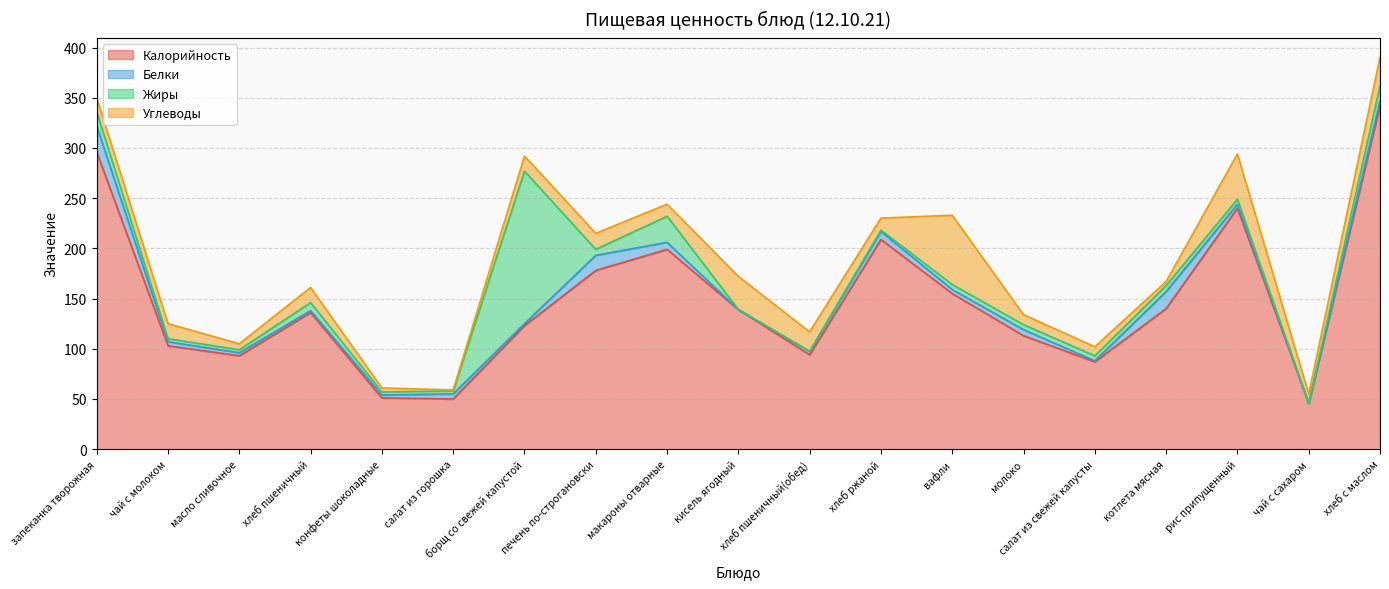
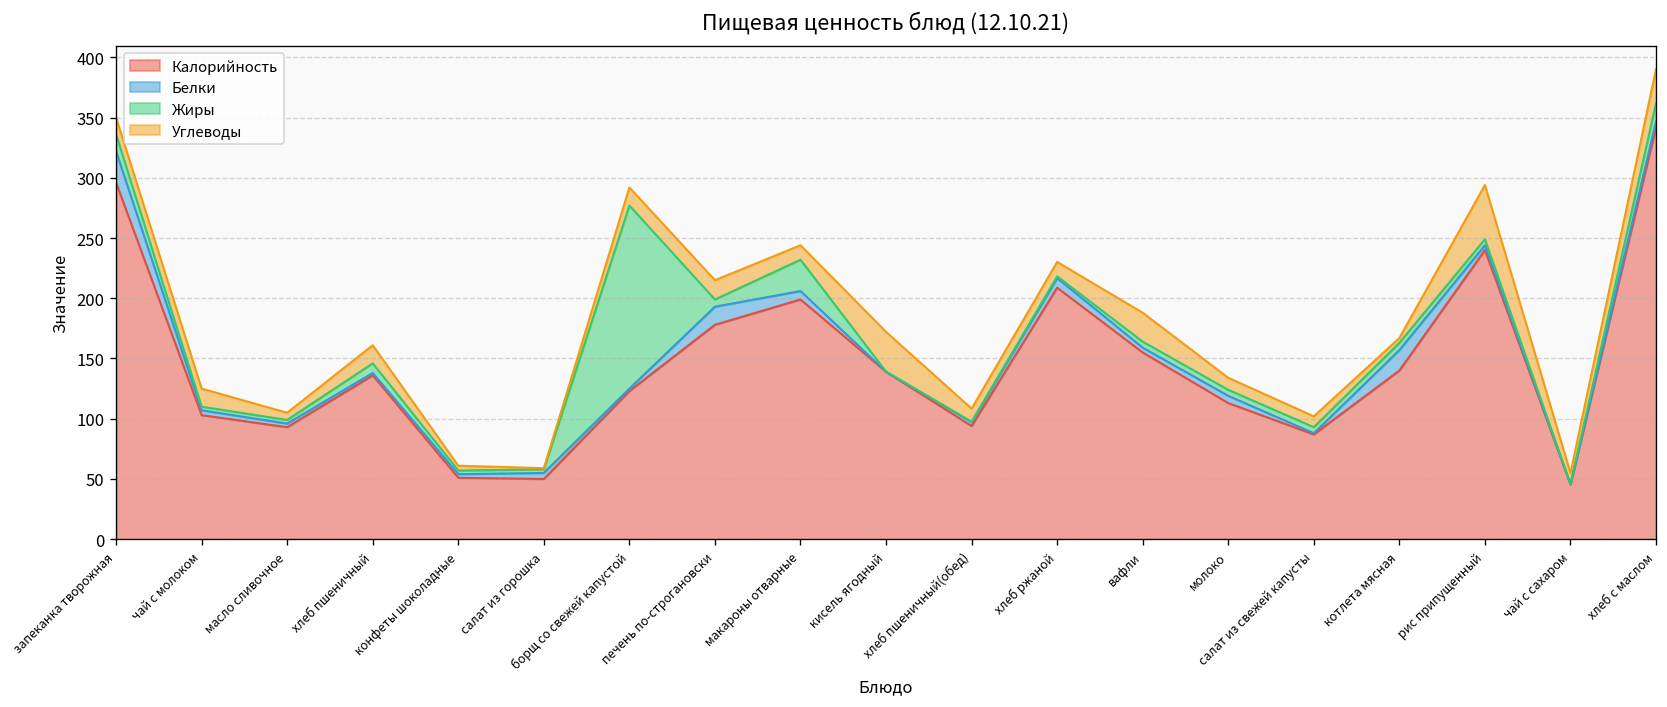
Углеводы, хлеб пшеничный(обед): 19 -> 11
Углеводы, вафли: 69 -> 24
